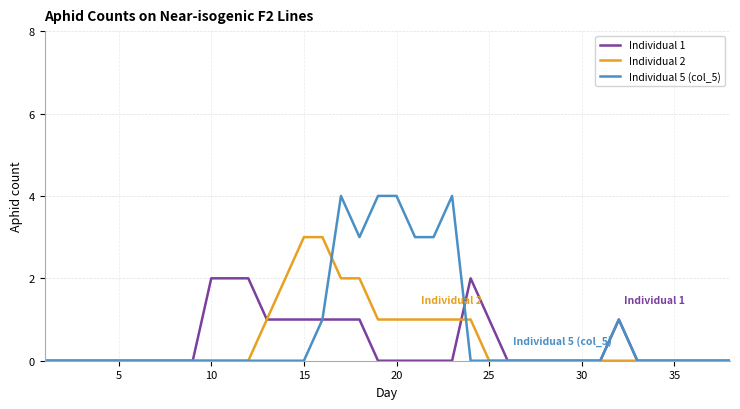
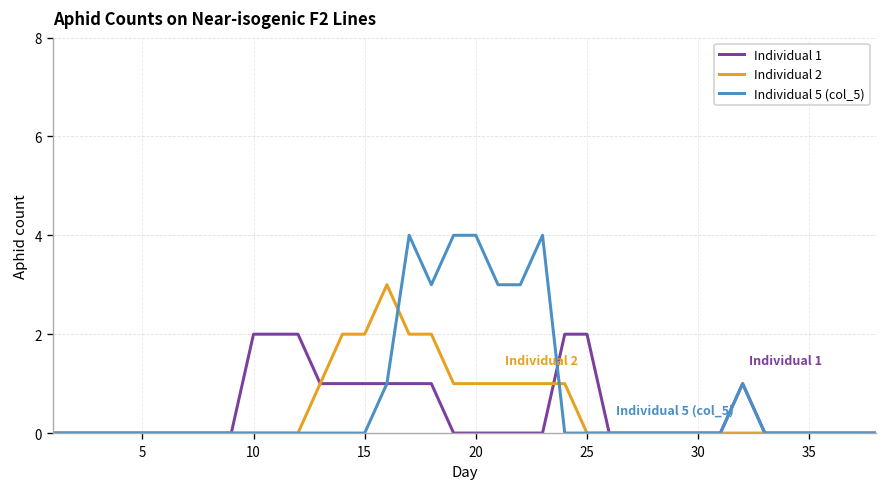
Individual 2, 15: 3 -> 2
Individual 1, 25: 1 -> 2
